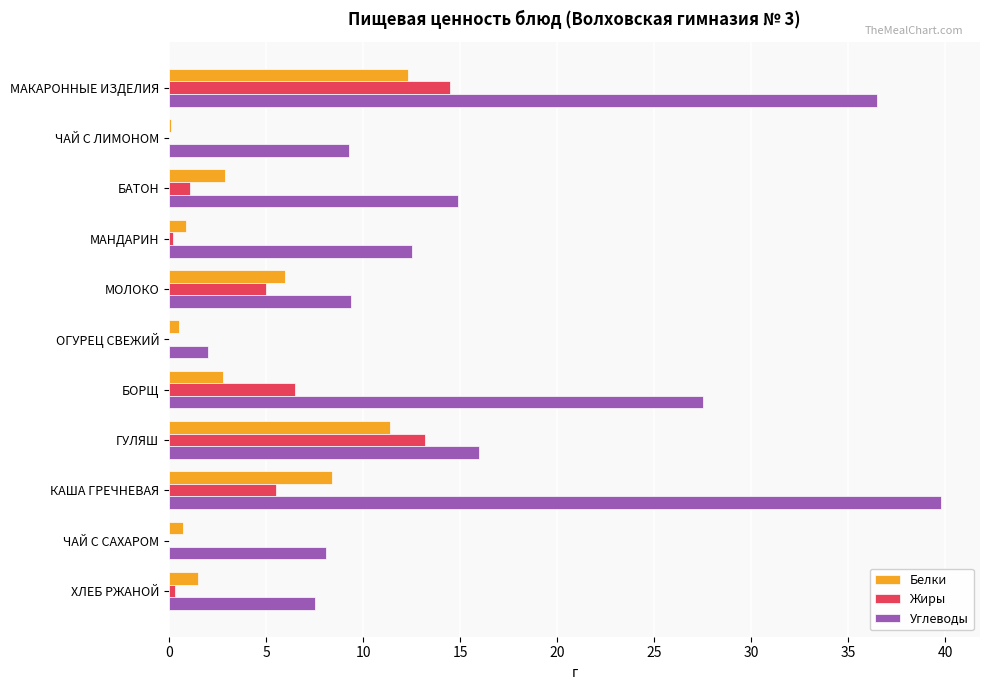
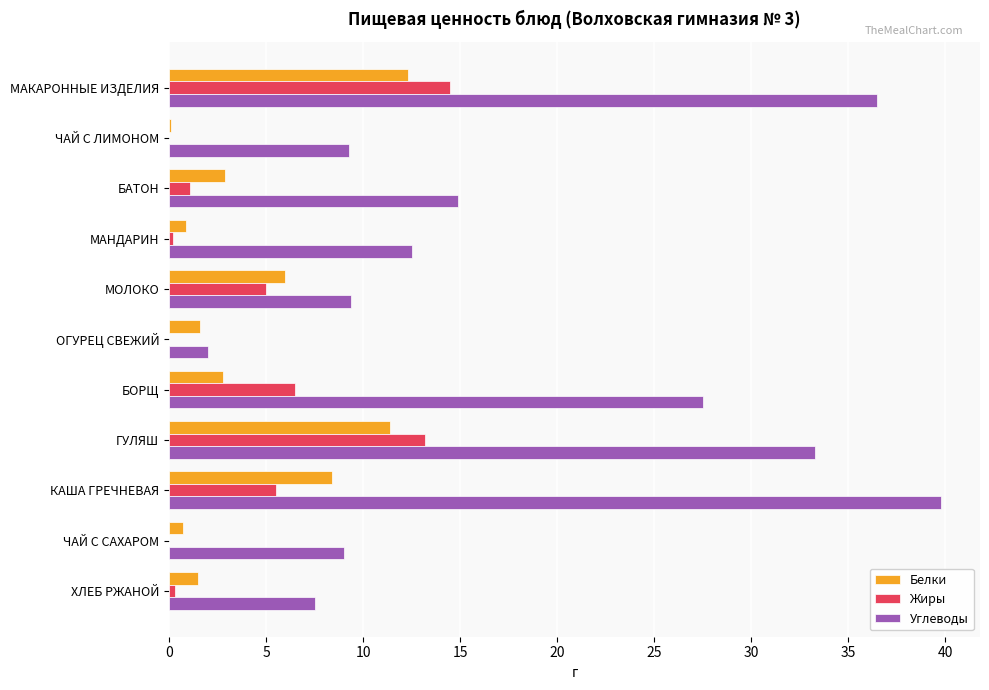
Белки, ОГУРЕЦ СВЕЖИЙ: 0.5 -> 1.6
Углеводы, ГУЛЯШ: 16.0 -> 33.3
Углеводы, ЧАЙ С САХАРОМ: 8.1 -> 9.0
